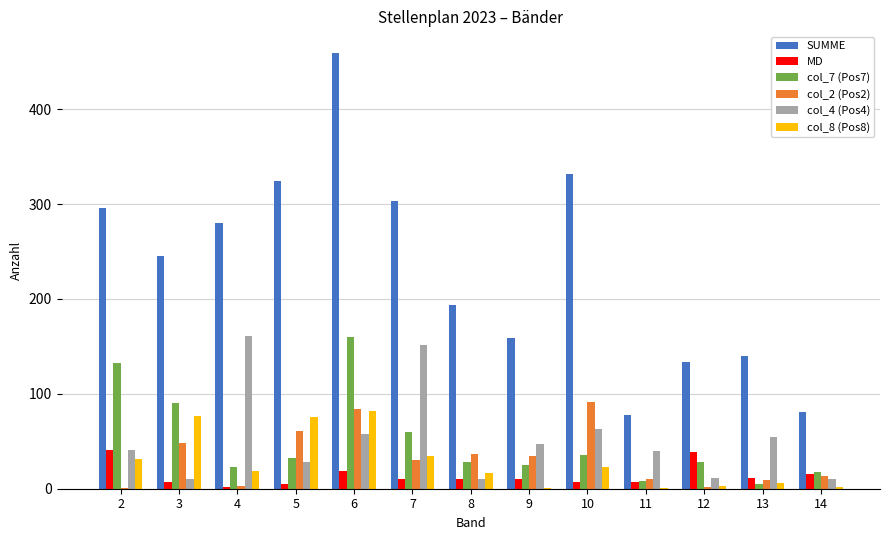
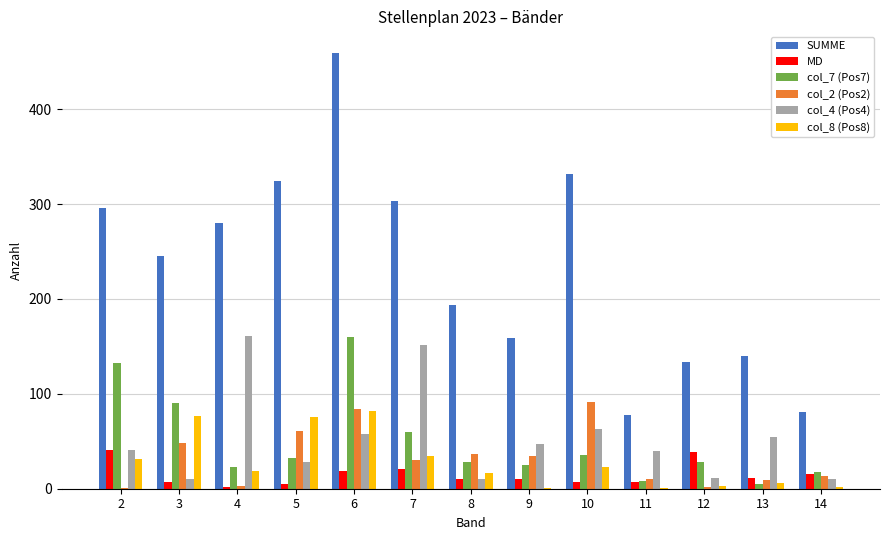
MD, 7: 10 -> 20
